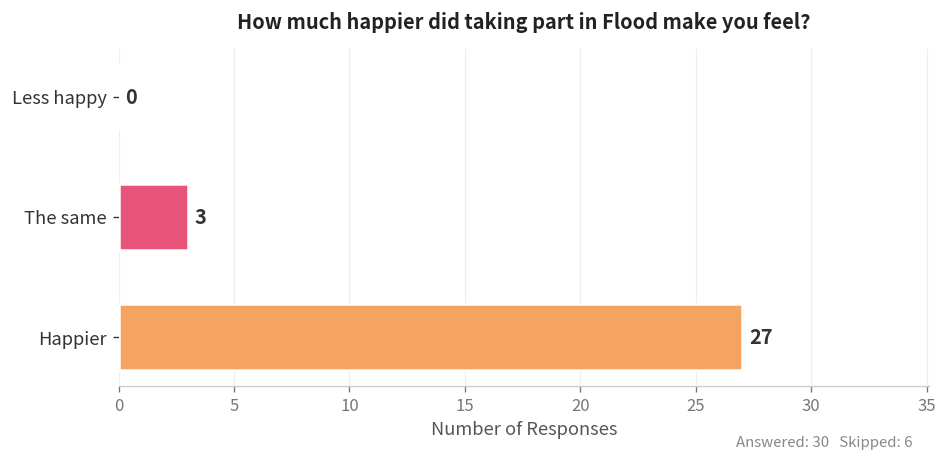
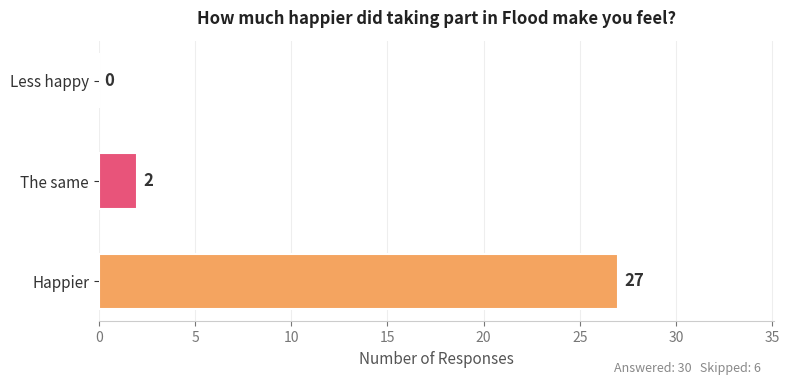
The same: 3 -> 2
